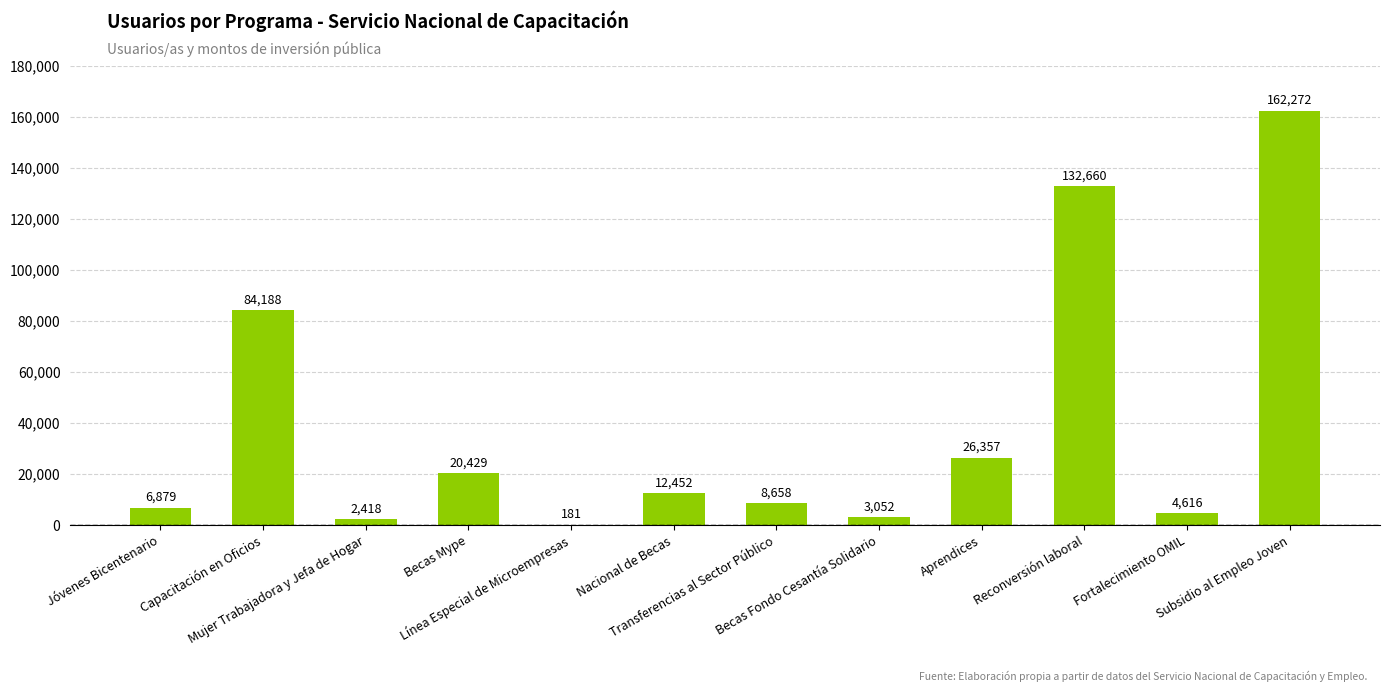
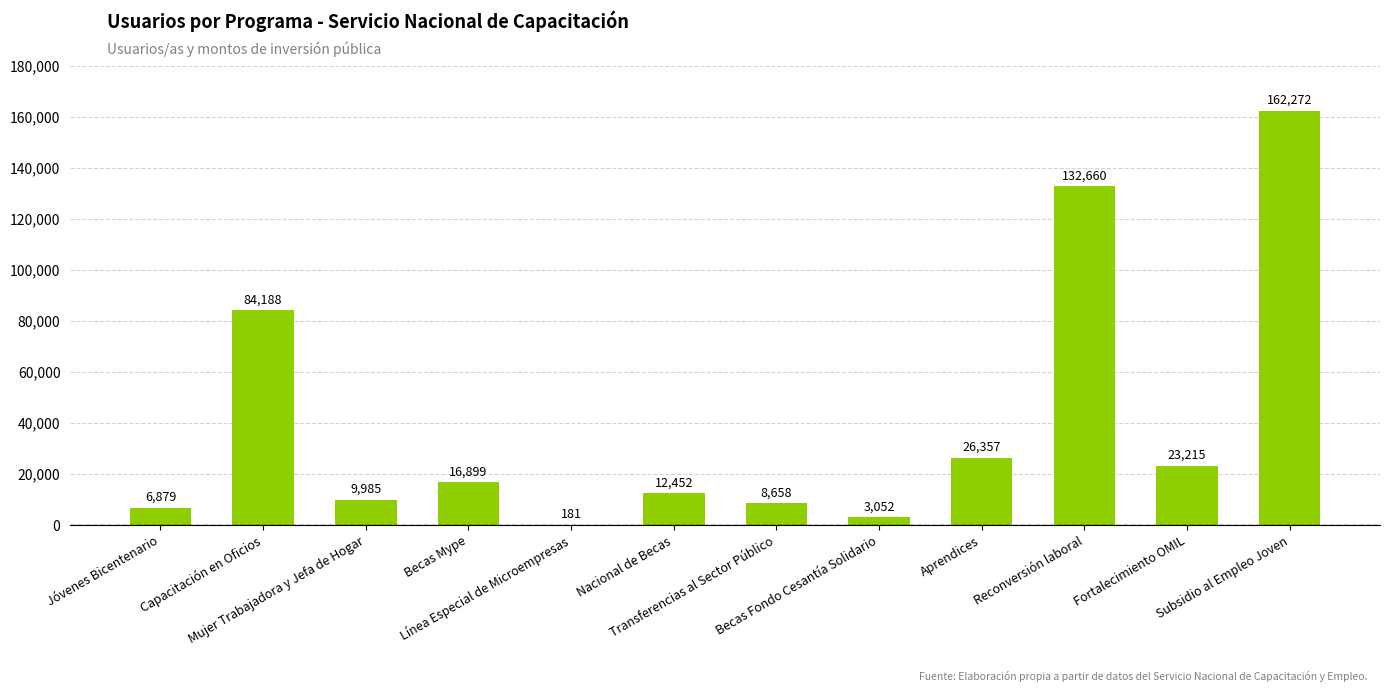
Mujer Trabajadora y Jefa de Hogar: 2,418 -> 9,985
Becas Mype: 20,429 -> 16,899
Fortalecimiento OMIL: 4,616 -> 23,215
